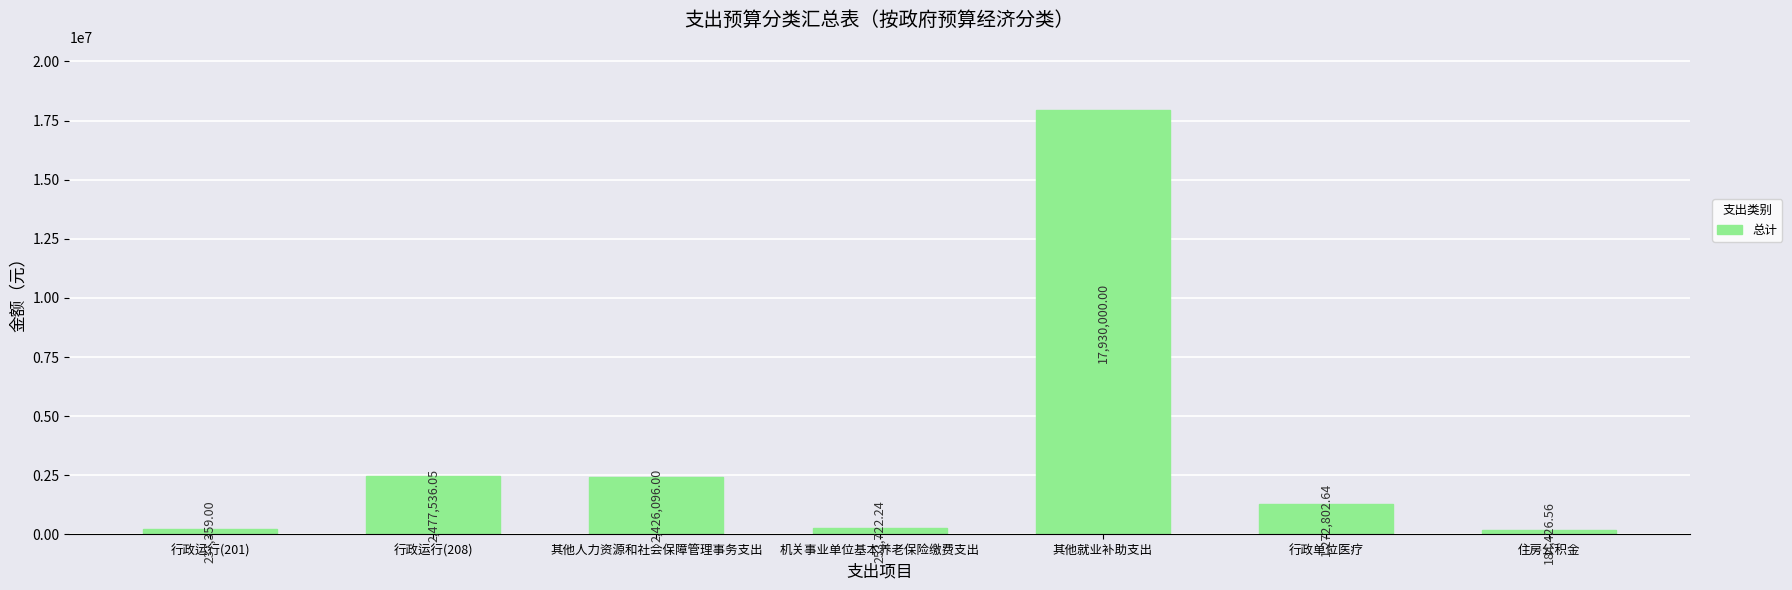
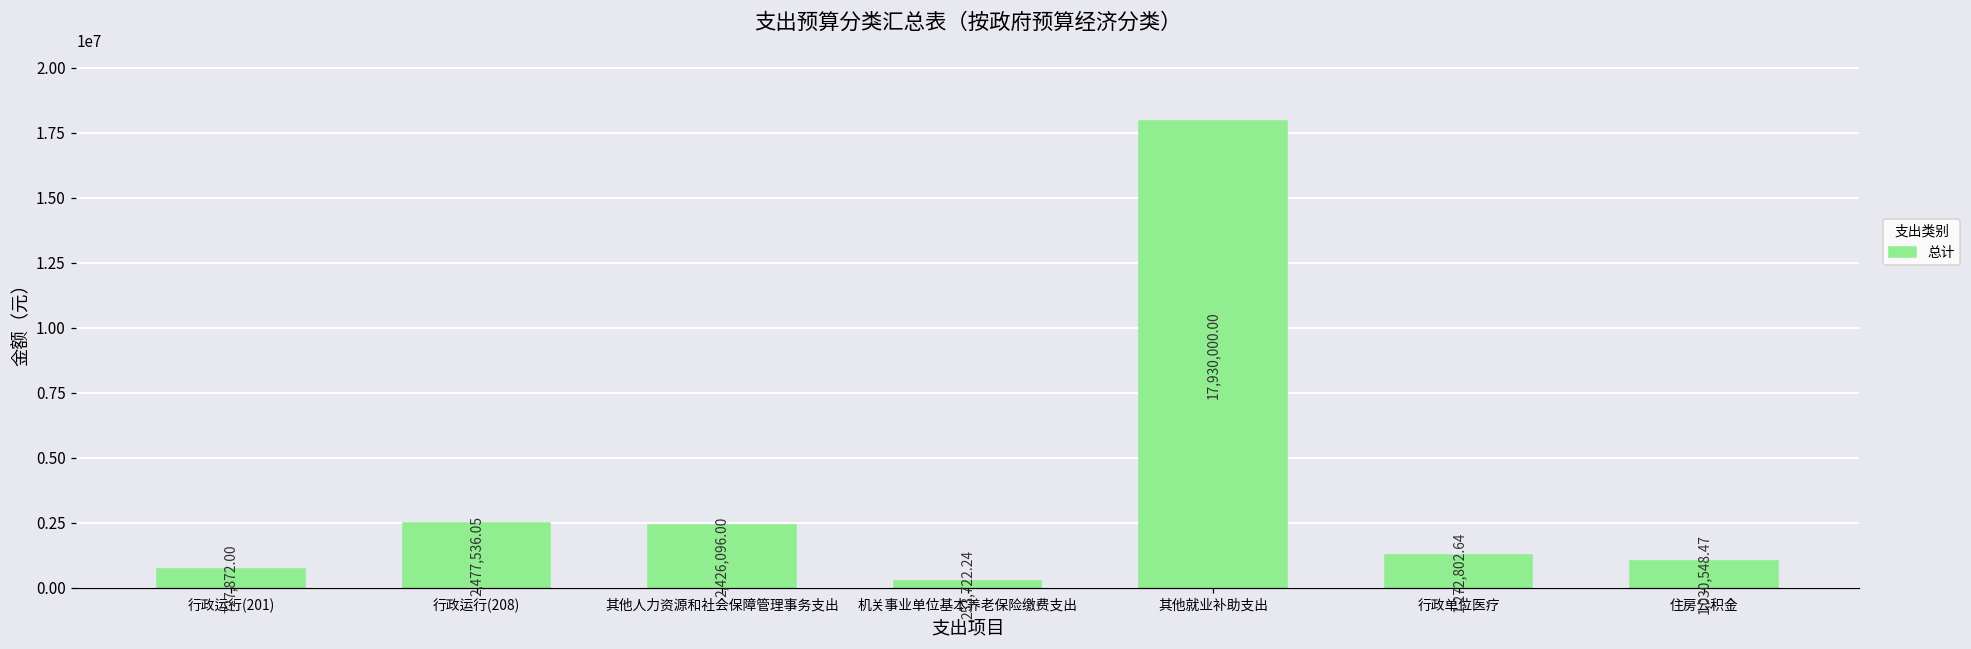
行政运行(201): 237,359.00 -> 727,872.00
住房公积金: 184,426.56 -> 1,030,548.47
